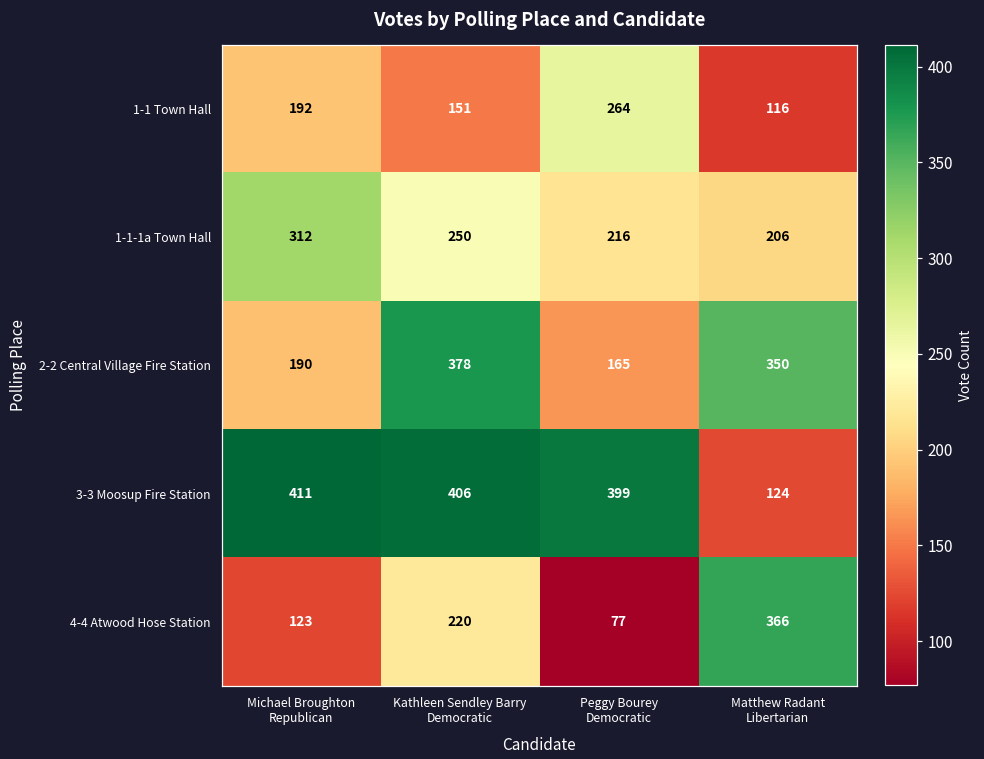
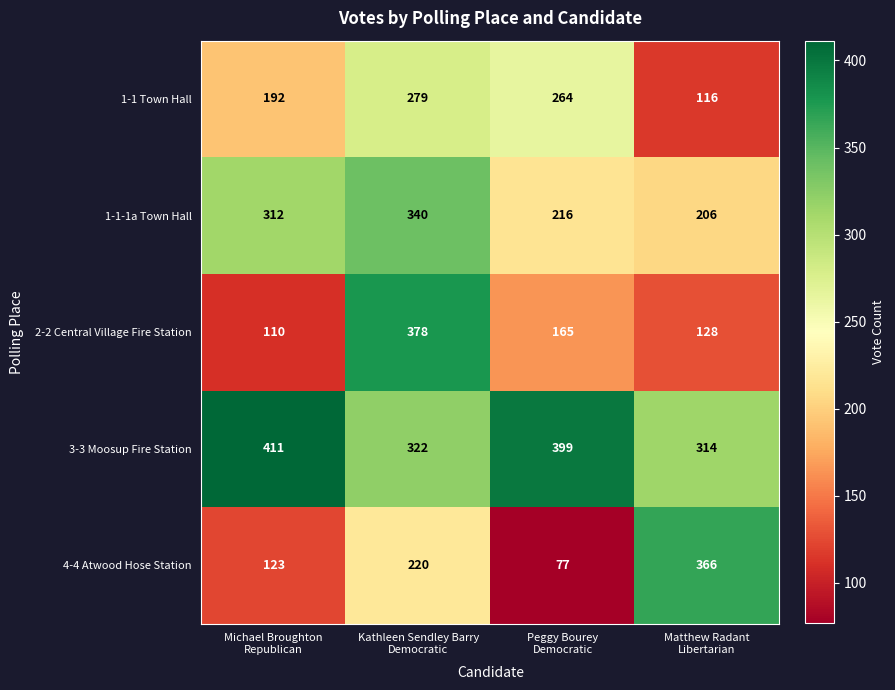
1-1 Town Hall, Kathleen Sendley Barry Democratic: 151 -> 279
1-1-1a Town Hall, Kathleen Sendley Barry Democratic: 250 -> 340
2-2 Central Village Fire Station, Michael Broughton Republican: 190 -> 110
2-2 Central Village Fire Station, Matthew Radant Libertarian: 350 -> 128
3-3 Moosup Fire Station, Kathleen Sendley Barry Democratic: 406 -> 322
3-3 Moosup Fire Station, Matthew Radant Libertarian: 124 -> 314
